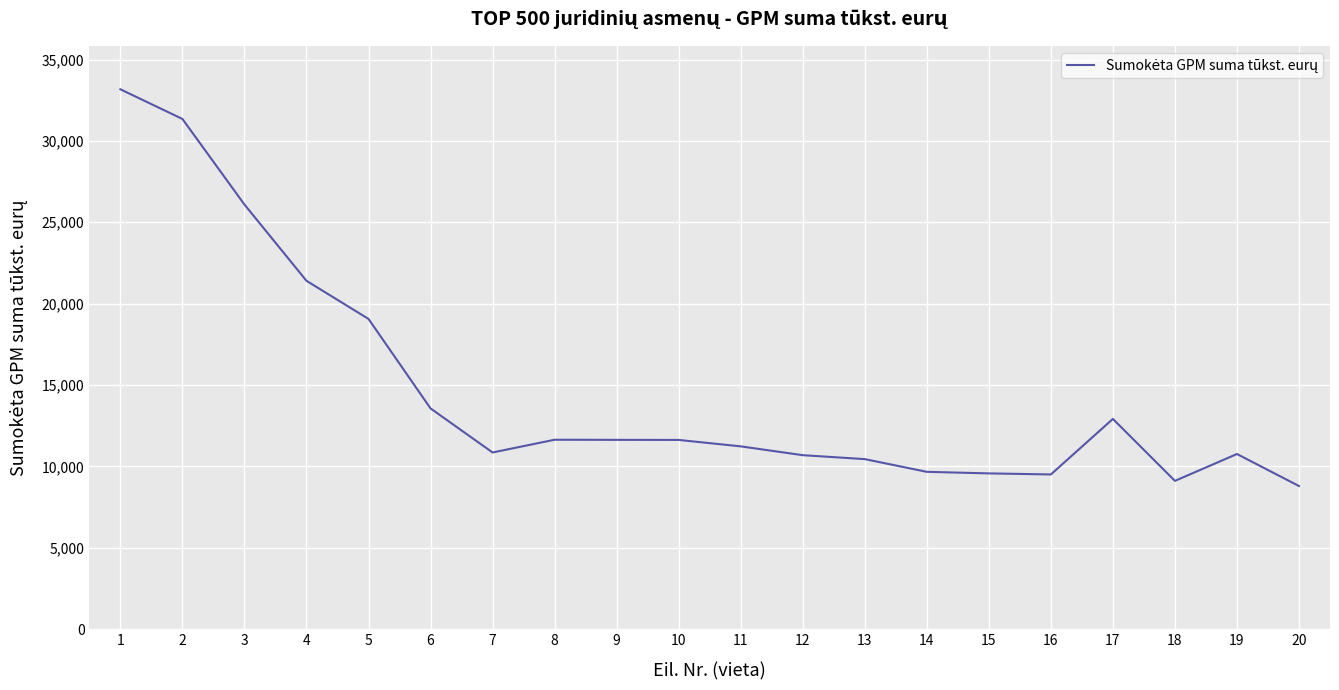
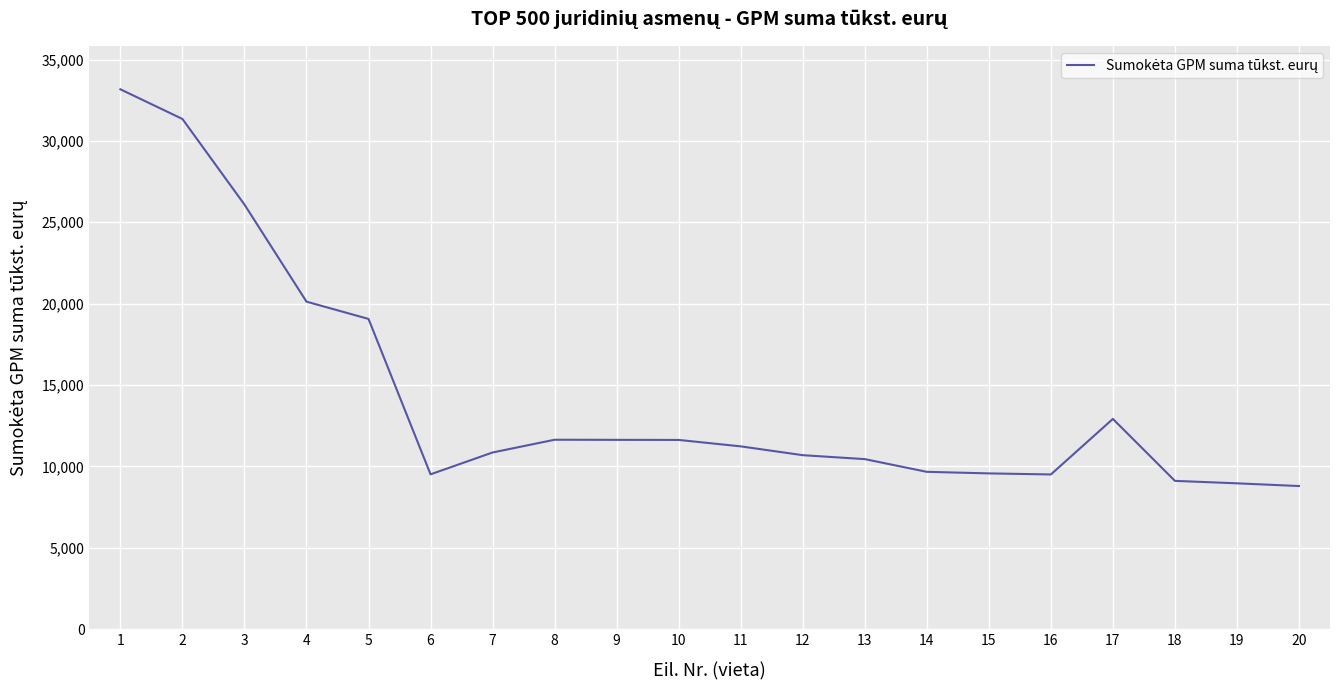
4: 21,400 -> 20,100
6: 13,600 -> 9,500
19: 10,800 -> 9,000
